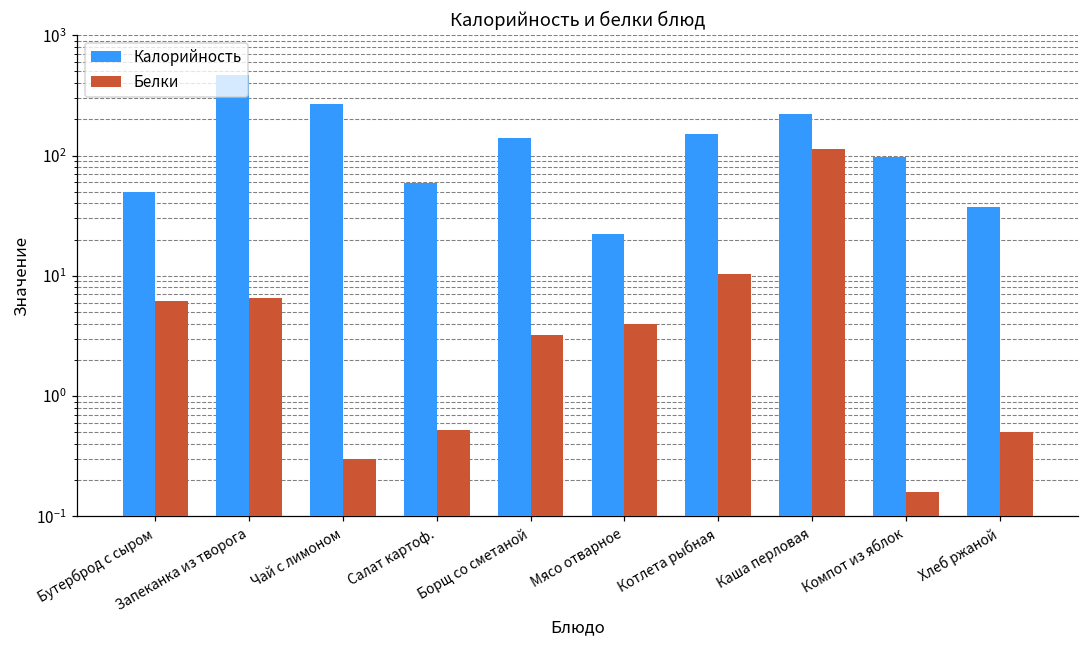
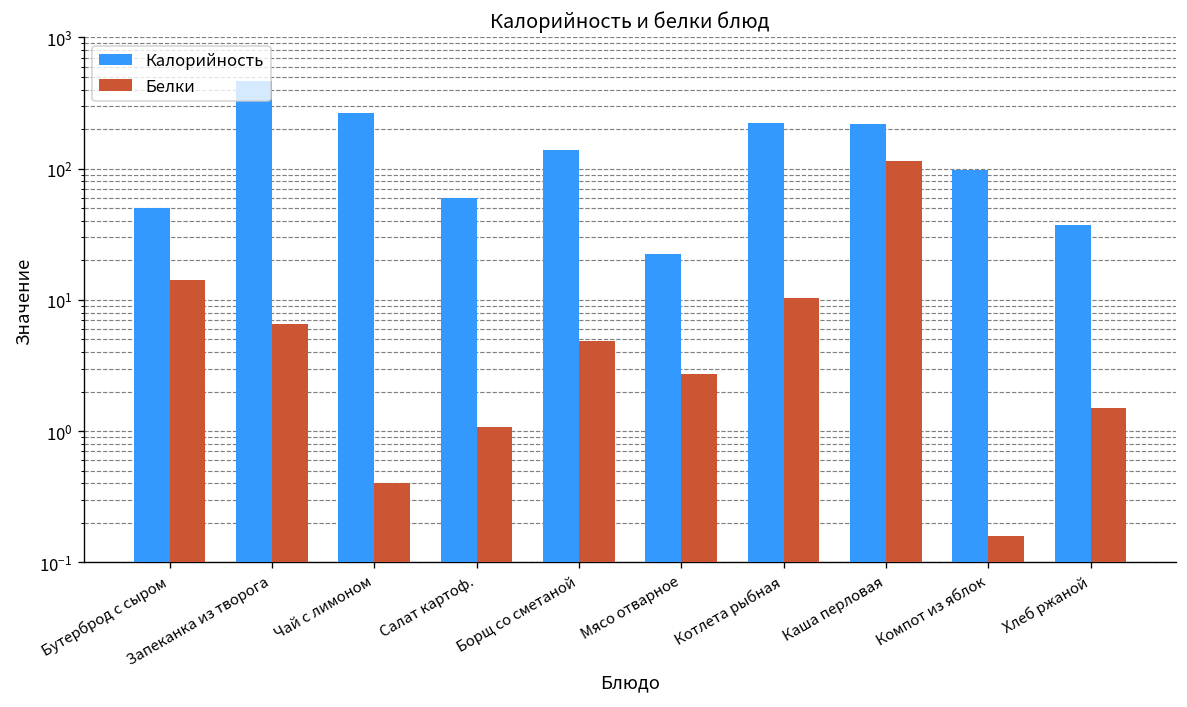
Белки, Бутерброд с сыром: 6 -> 14
Белки, Чай с лимоном: 0.3 -> 0.4
Белки, Салат картоф.: 0.5 -> 1.1
Белки, Борщ со сметаной: 3.2 -> 5
Белки, Мясо отварное: 4.0 -> 2.7
Калорийность, Котлета рыбная: 150 -> 220
Белки, Хлеб ржаной: 0.5 -> 1.5
